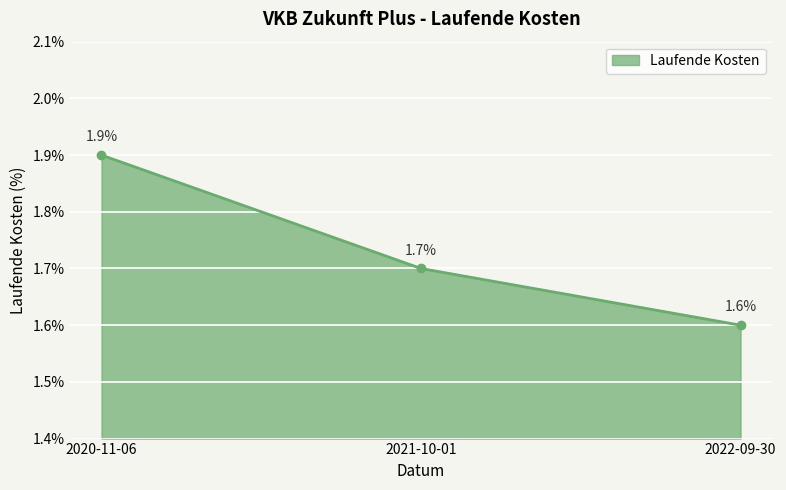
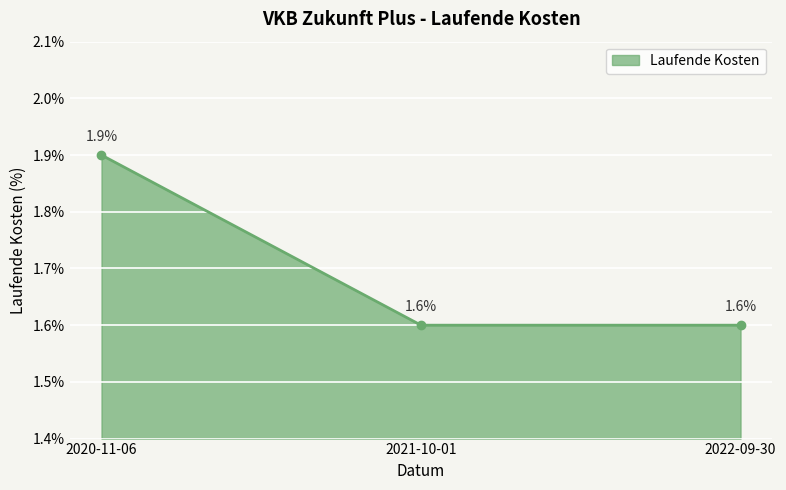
2021-10-01: 1.7% -> 1.6%
